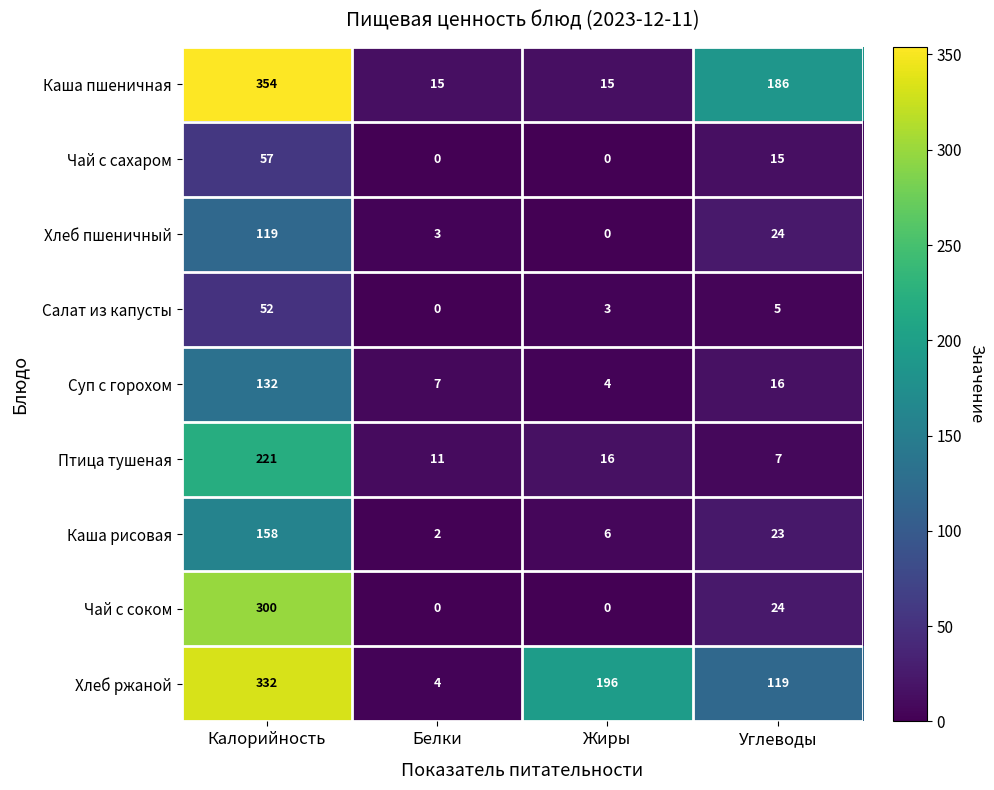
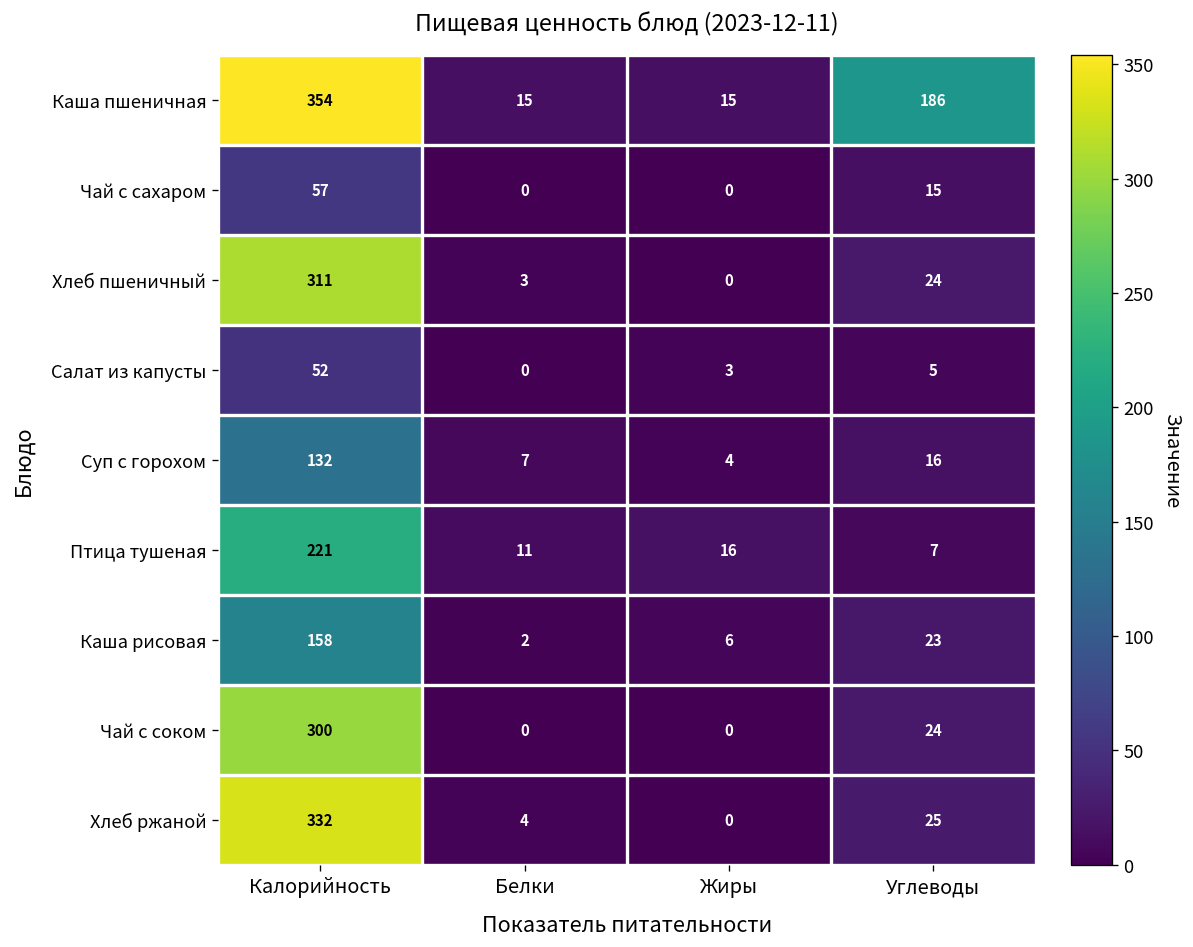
Хлеб пшеничный, Калорийность: 119 -> 311
Хлеб ржаной, Жиры: 196 -> 0
Хлеб ржаной, Углеводы: 119 -> 25
